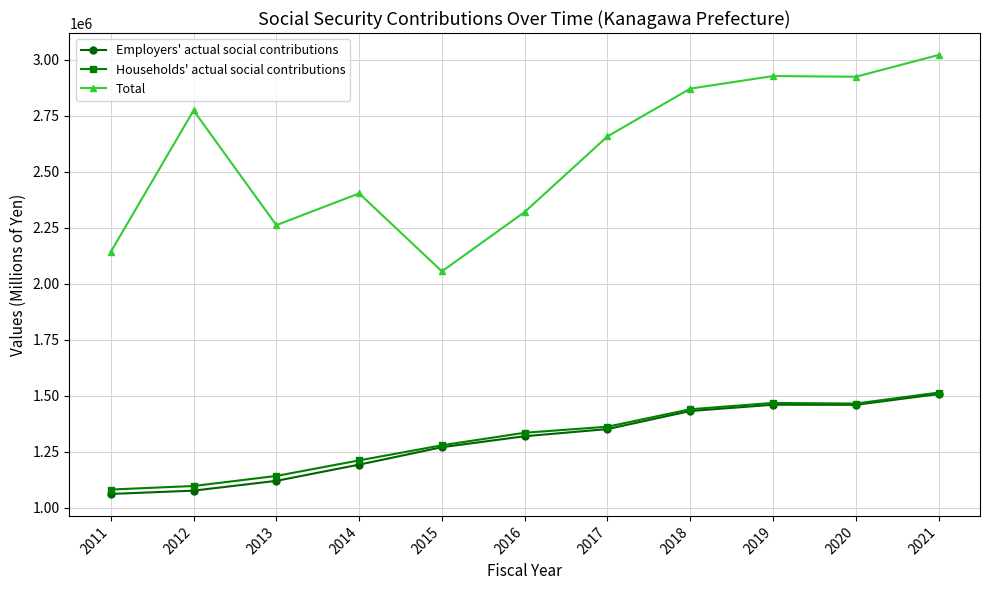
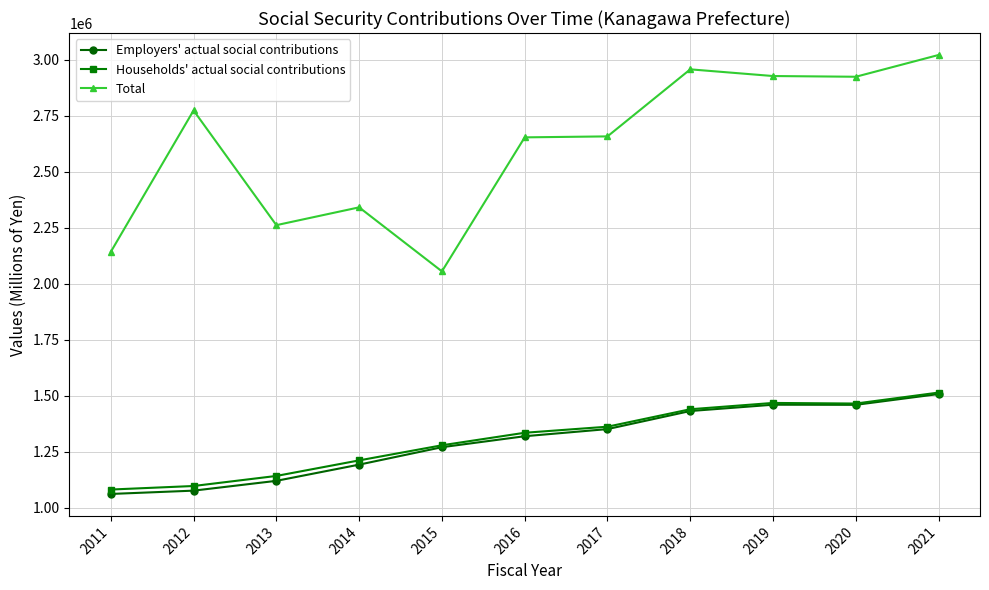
Total, 2014: 2400000 -> 2340000
Total, 2016: 2320000 -> 2650000
Total, 2018: 2870000 -> 2960000
